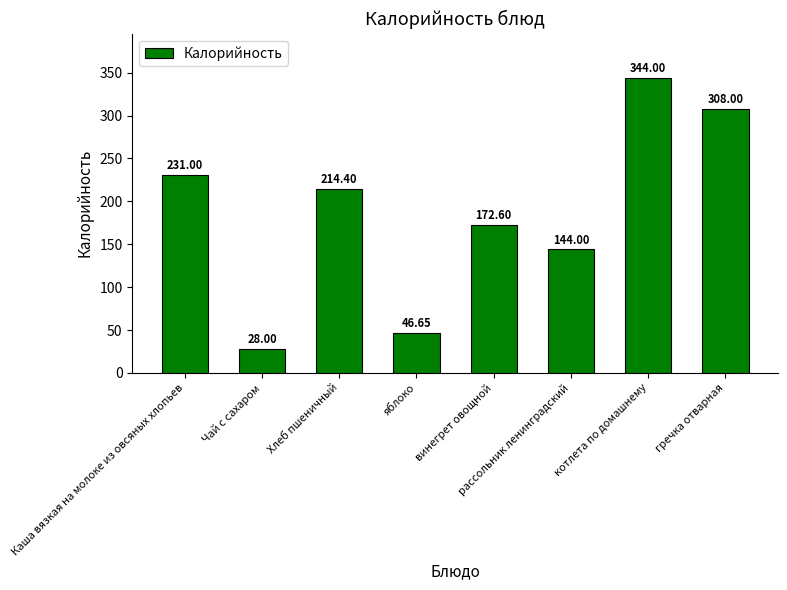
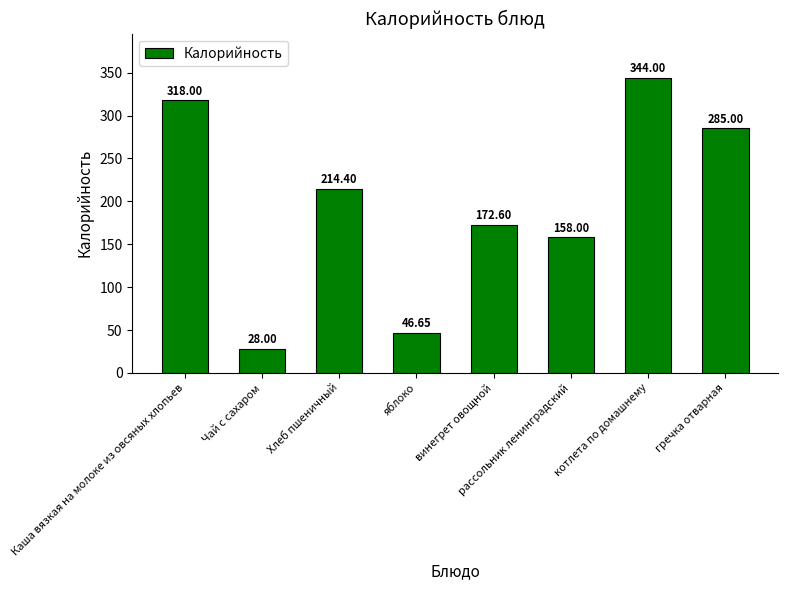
Каша вязкая на молоке из овсяных хлопьев: 231.00 -> 318.00
рассольник ленинградский: 144.00 -> 158.00
гречка отварная: 308.00 -> 285.00
